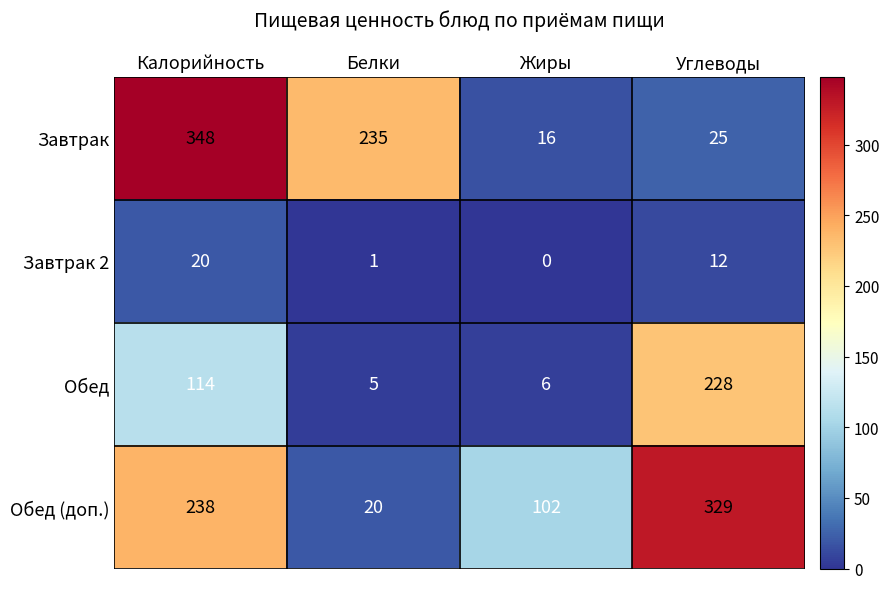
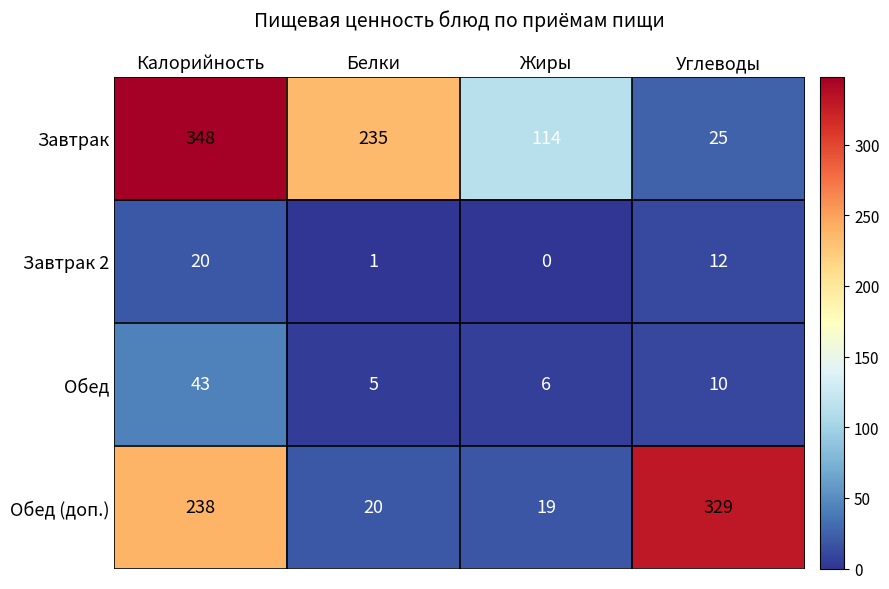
Завтрак, Жиры: 16 -> 114
Обед, Калорийность: 114 -> 43
Обед, Углеводы: 228 -> 10
Обед (доп.), Жиры: 102 -> 19
